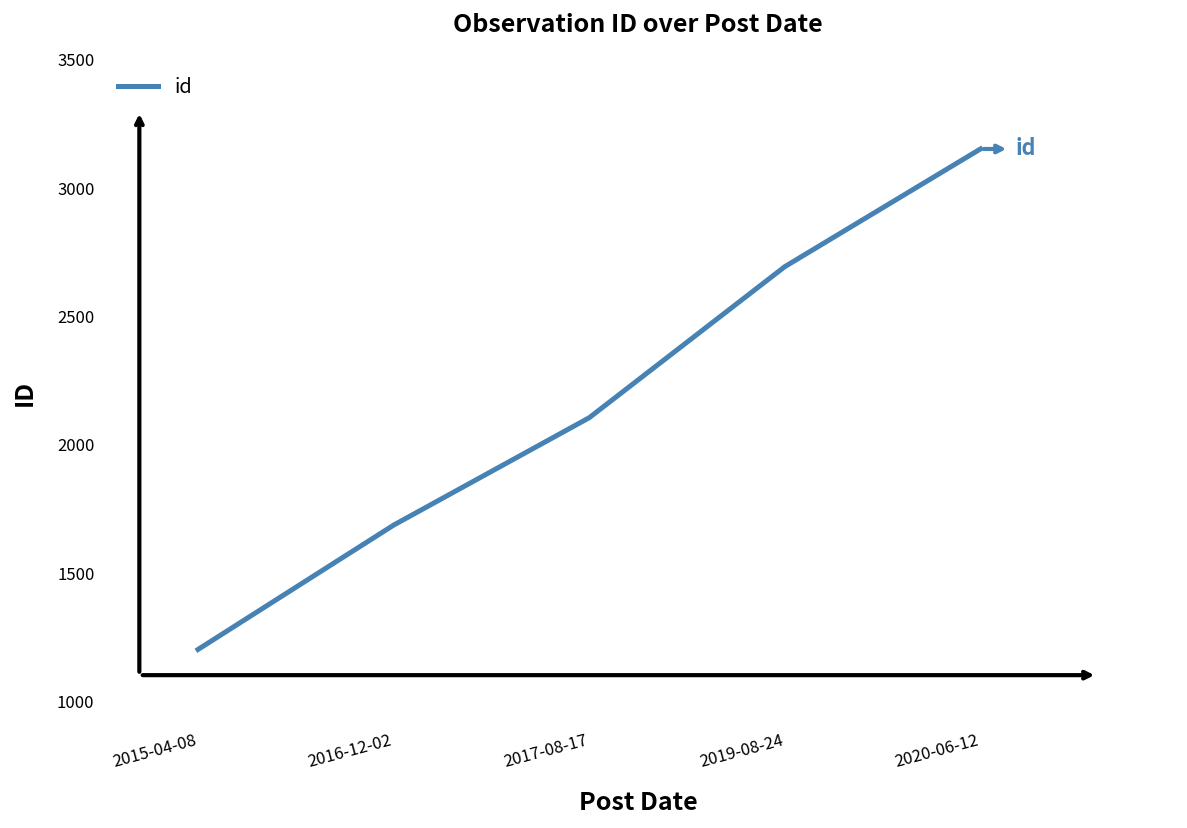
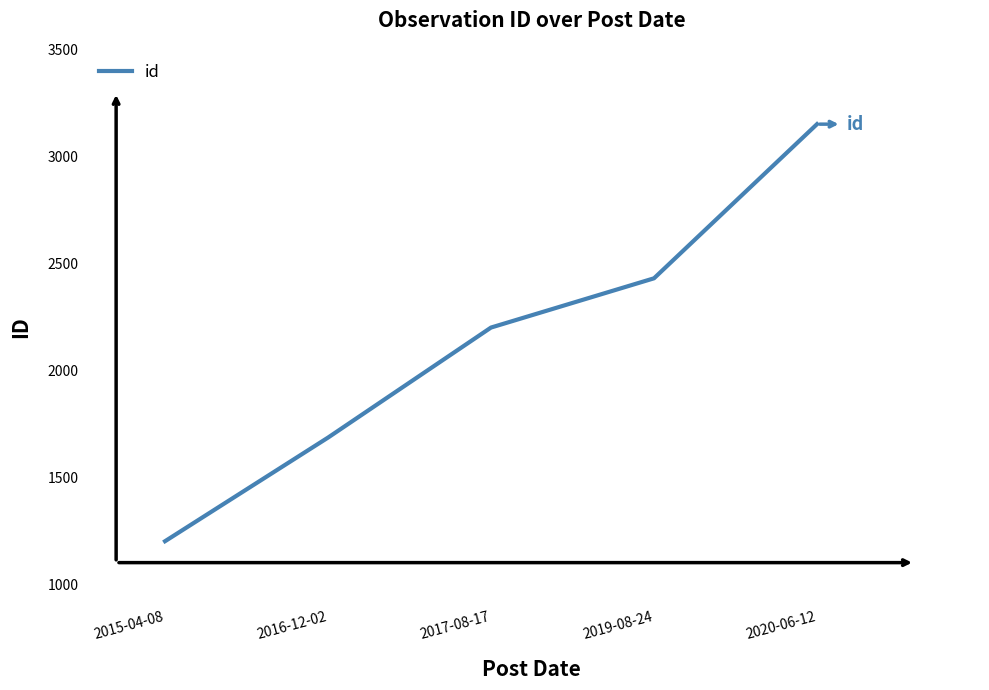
2017-08-17: 2110 -> 2200
2019-08-24: 2690 -> 2430
